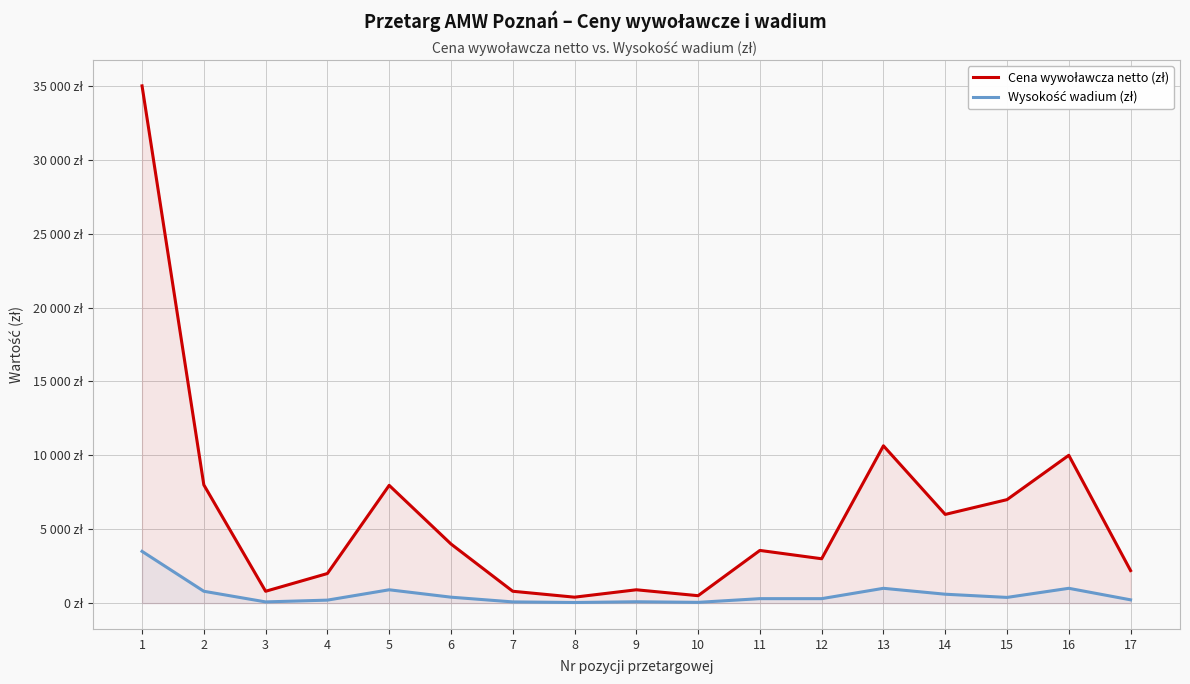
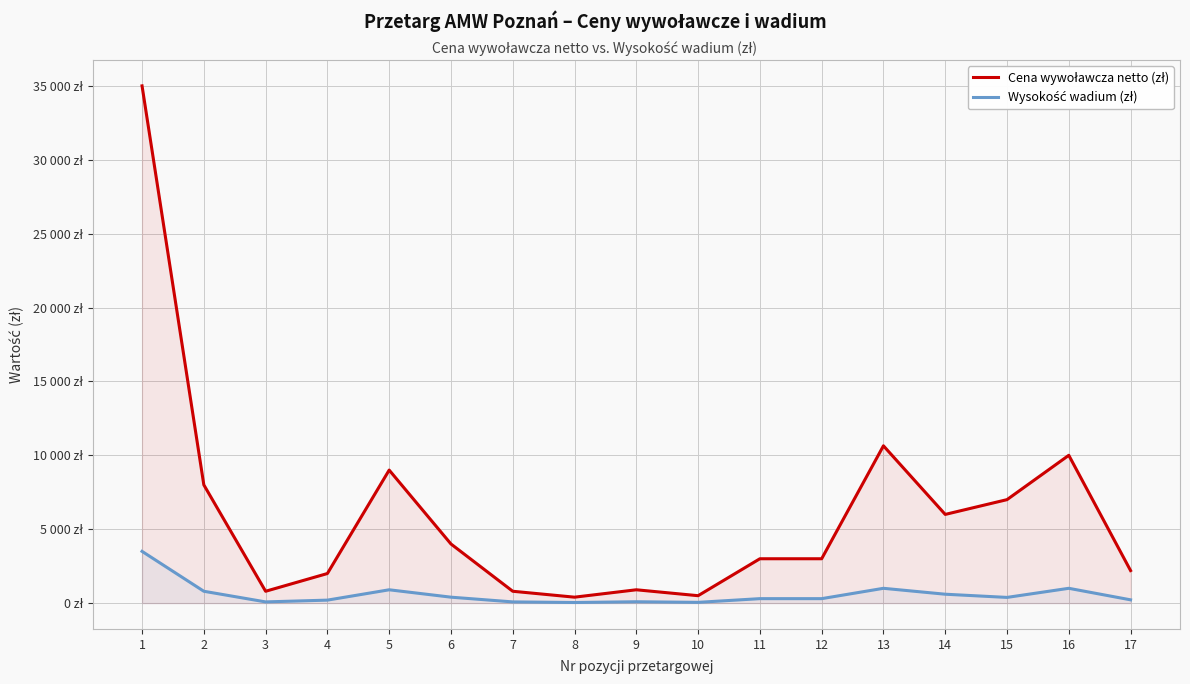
Cena wywoławcza netto (zł), 5: 8000 zł -> 9000 zł
Cena wywoławcza netto (zł), 11: 3600 zł -> 3000 zł
